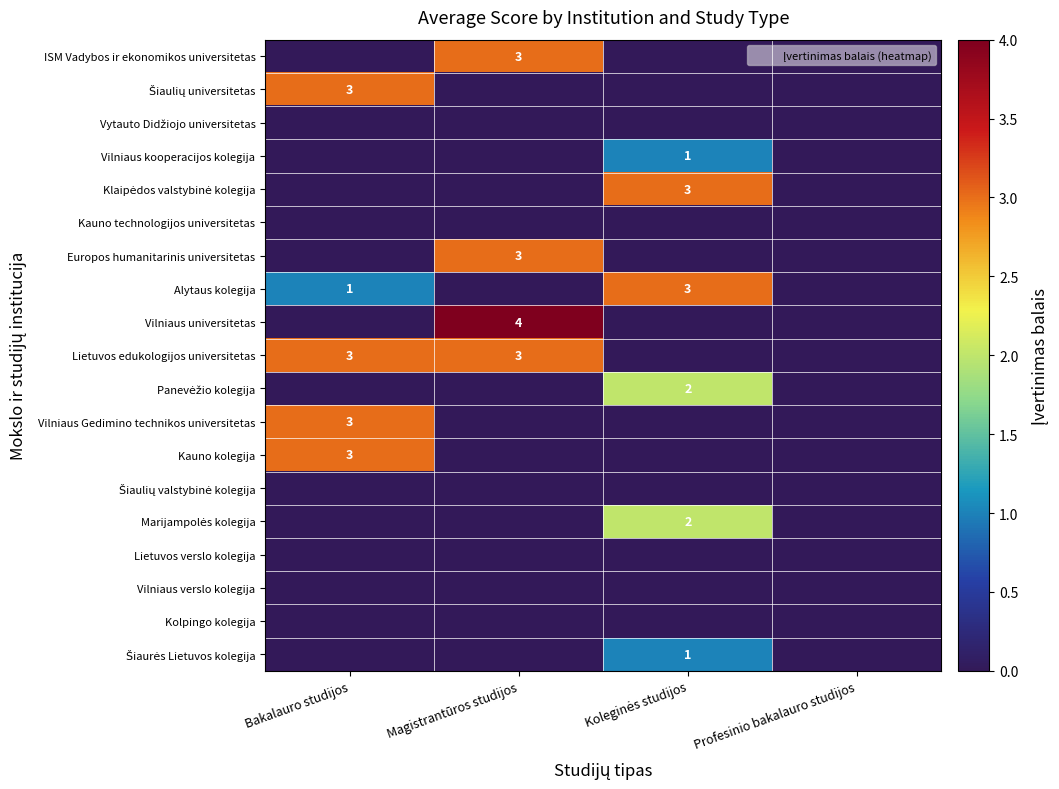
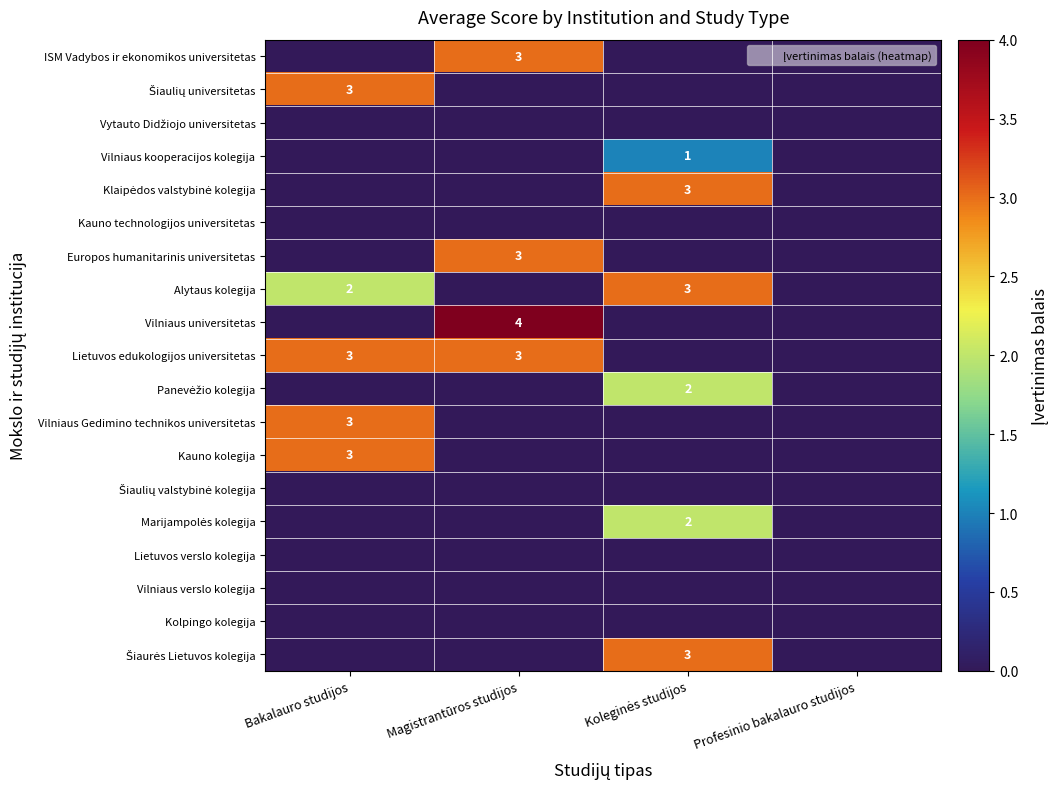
Alytaus kolegija, Bakalauro studijos: 1 -> 2
Šiaurės Lietuvos kolegija, Koleginės studijos: 1 -> 3
